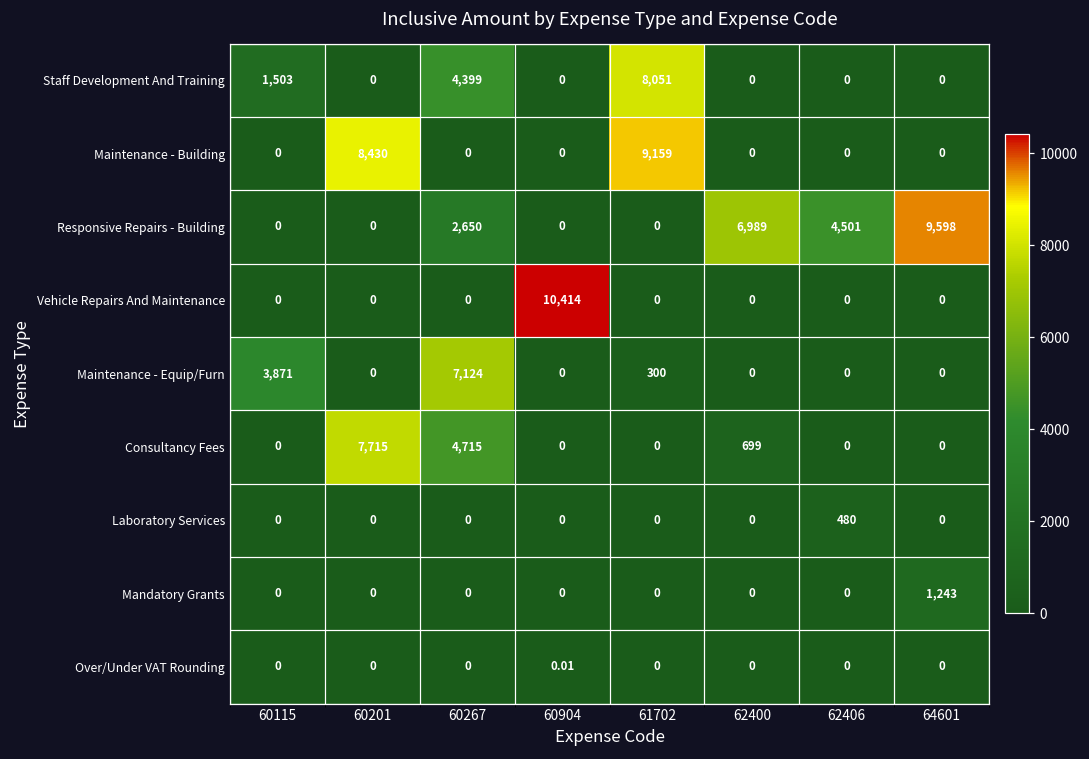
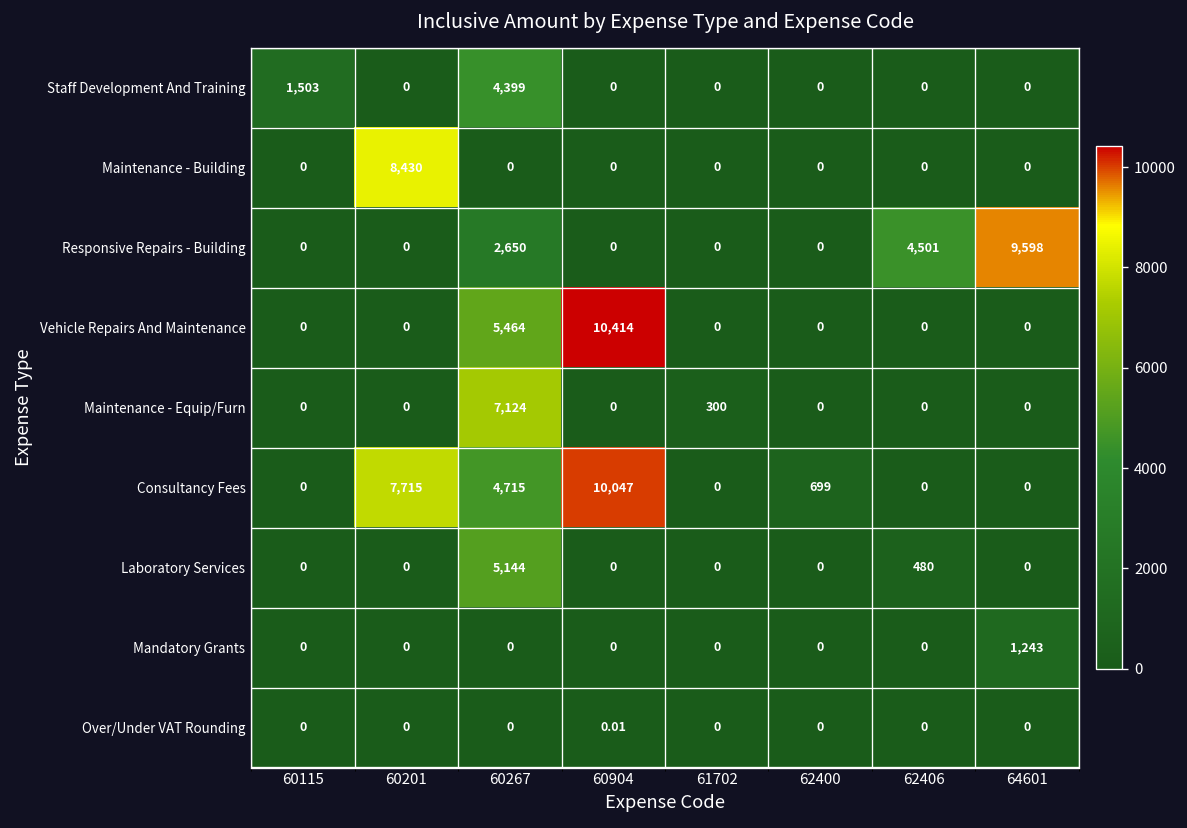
Staff Development And Training, 61702: 8,051 -> 0
Maintenance - Building, 61702: 9,159 -> 0
Responsive Repairs - Building, 62400: 6,989 -> 0
Vehicle Repairs And Maintenance, 60267: 0 -> 5,464
Maintenance - Equip/Furn, 60115: 3,871 -> 0
Consultancy Fees, 60904: 0 -> 10,047
Laboratory Services, 60267: 0 -> 5,144
